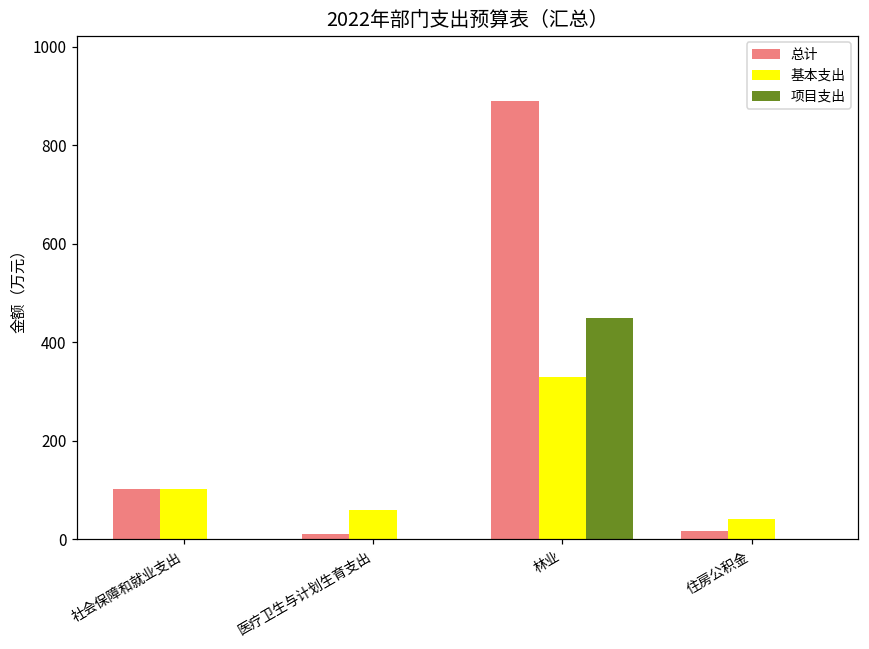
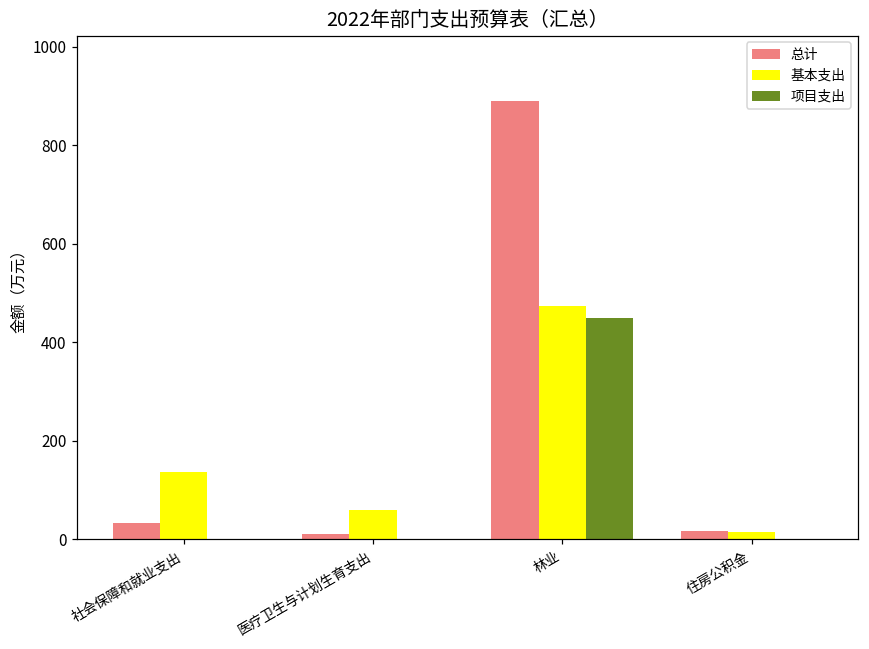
总计, 社会保障和就业支出: 100 -> 30
基本支出, 社会保障和就业支出: 100 -> 140
基本支出, 林业: 330 -> 470
基本支出, 住房公积金: 40 -> 20
